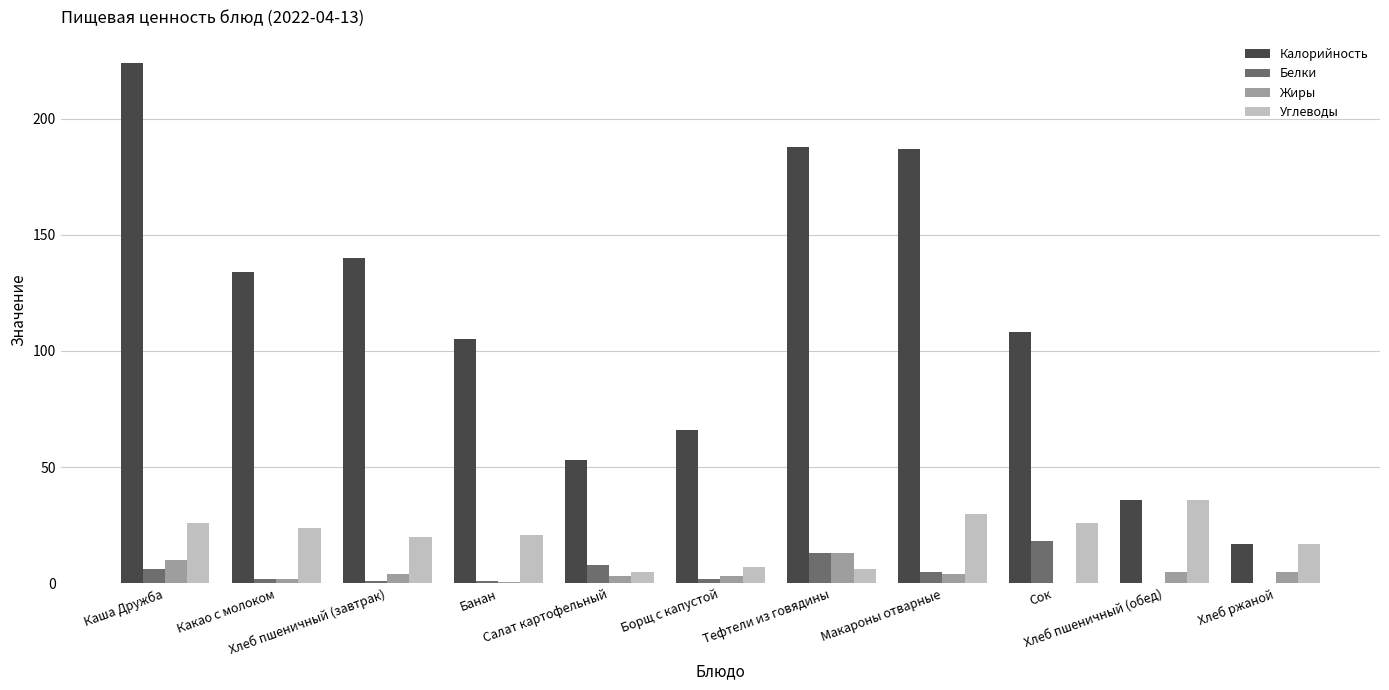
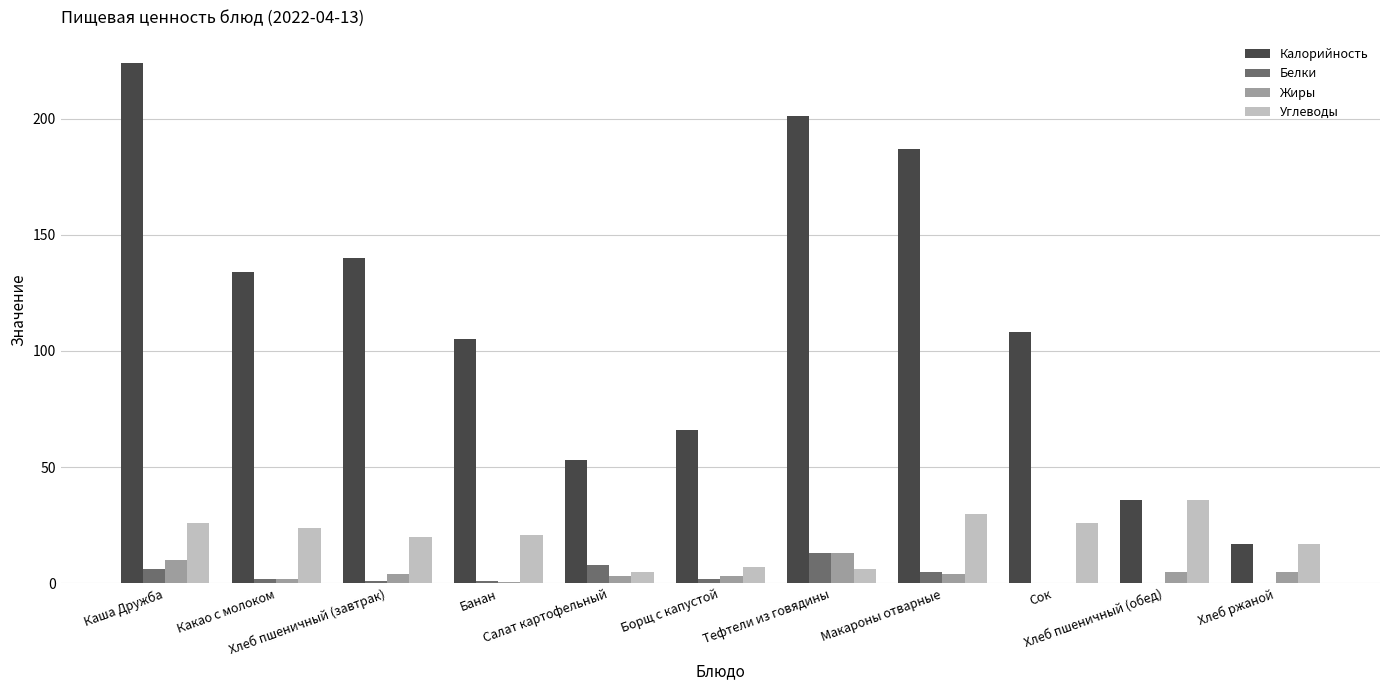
Калорийность, Тефтели из говядины: 188 -> 201
Белки, Сок: 18 -> 0
